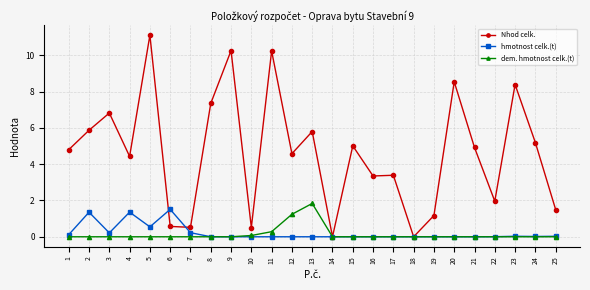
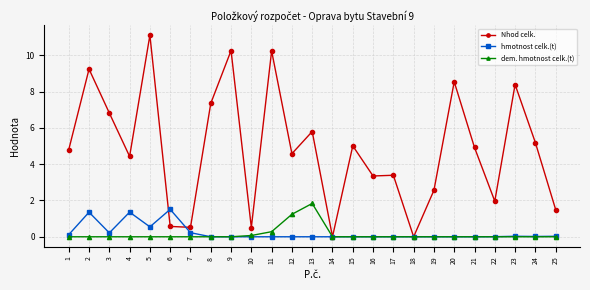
Nhod celk., 2: 5.9 -> 9.2
Nhod celk., 19: 1.2 -> 2.6
